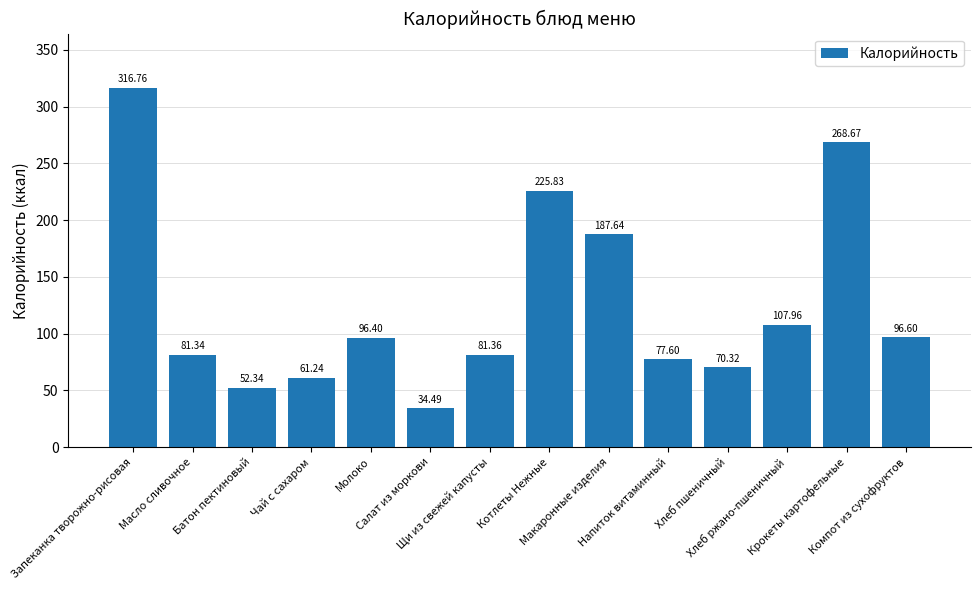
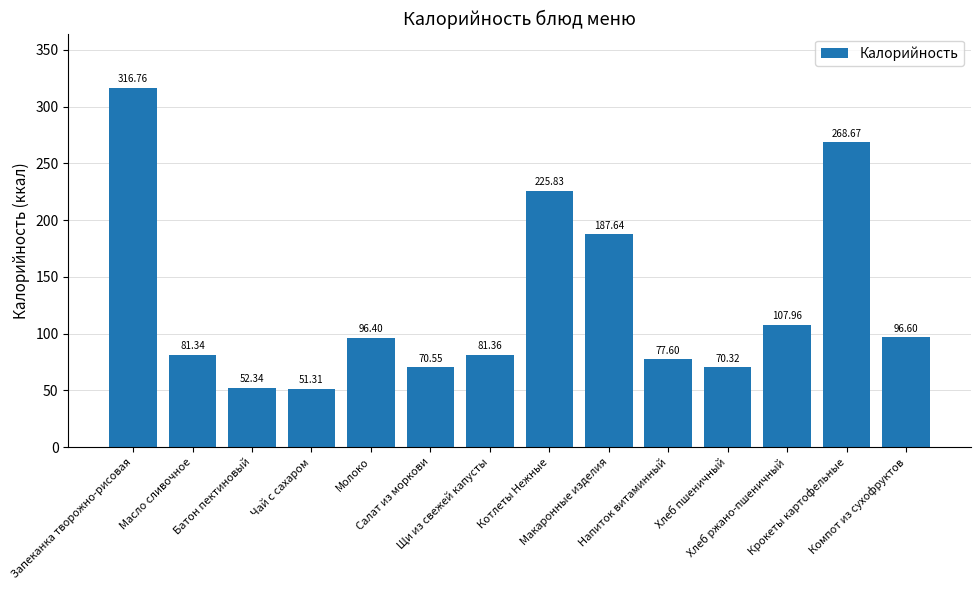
Чай с сахаром: 61.24 -> 51.31
Салат из моркови: 34.49 -> 70.55
